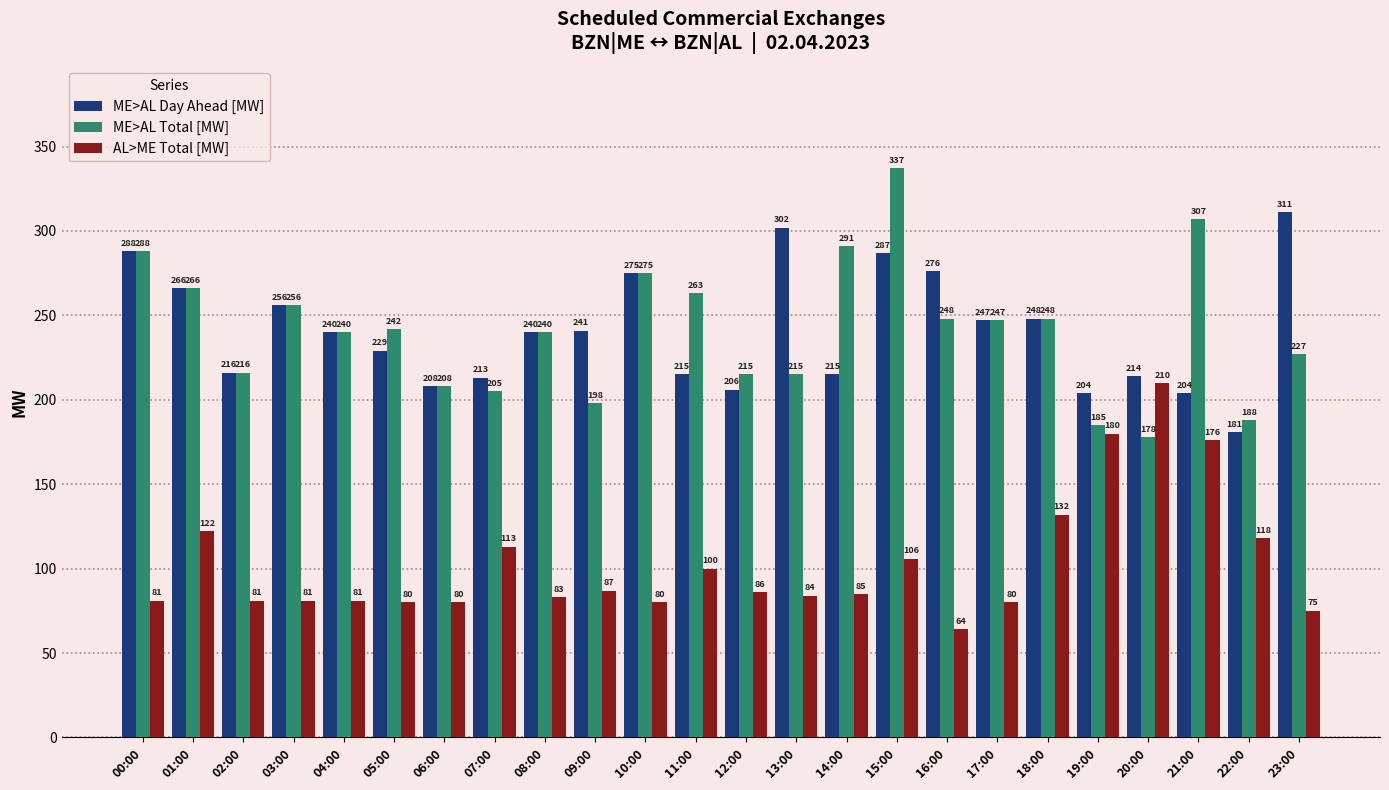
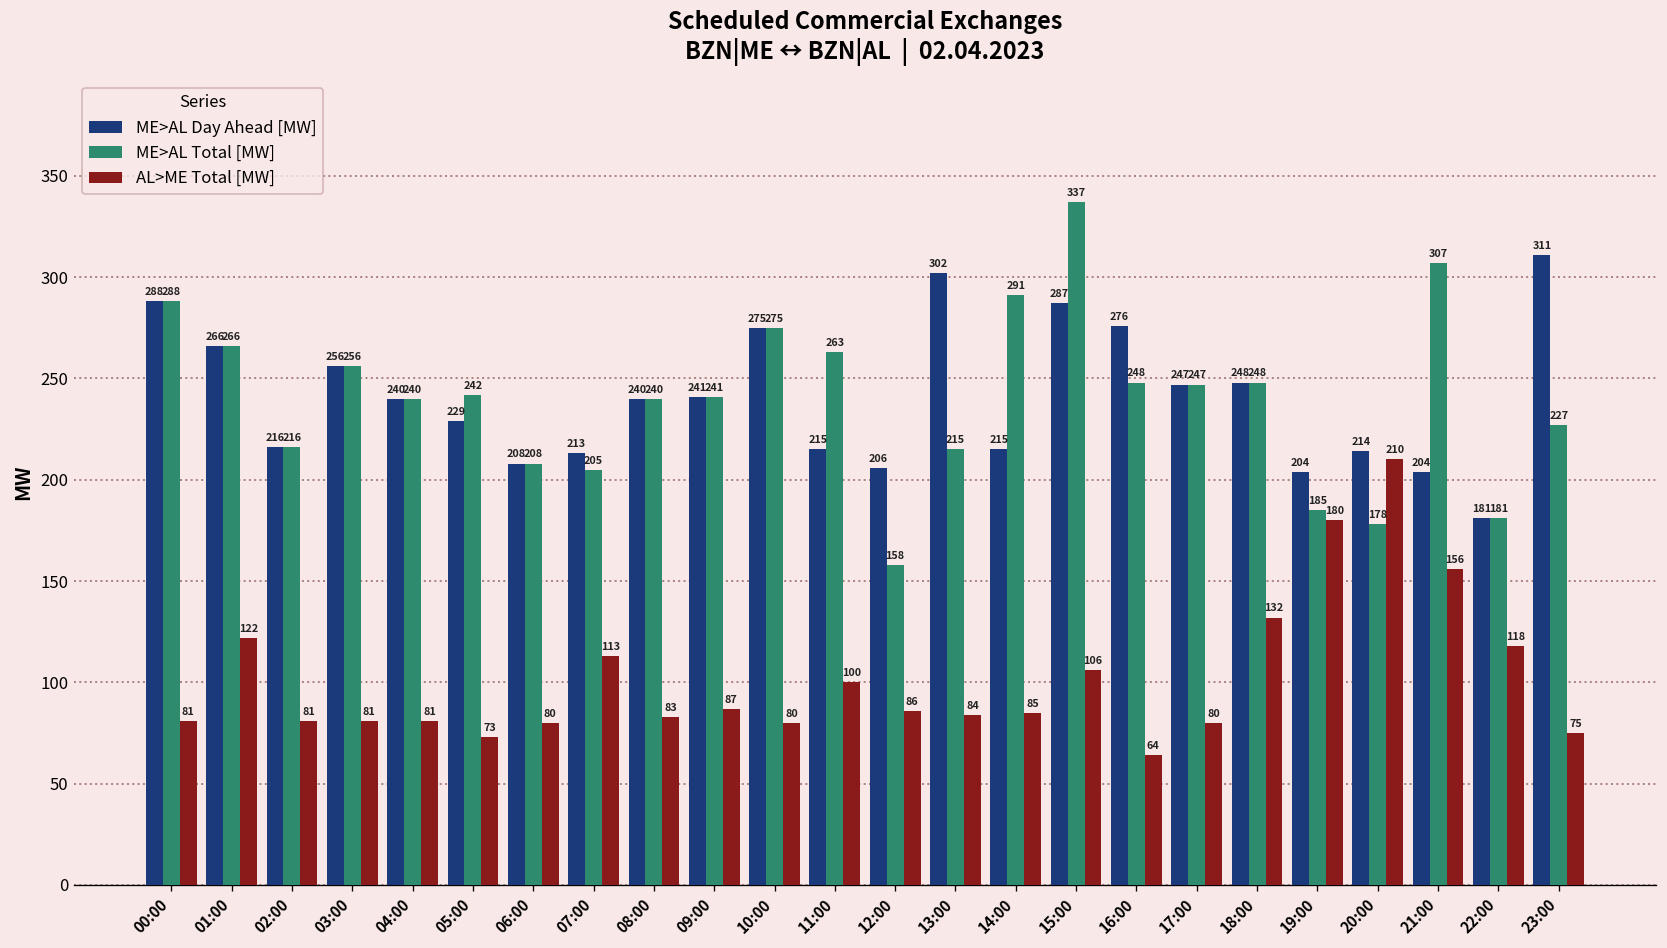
AL>ME Total [MW], 05:00: 80 -> 73
ME>AL Total [MW], 09:00: 198 -> 241
ME>AL Total [MW], 12:00: 215 -> 158
AL>ME Total [MW], 21:00: 176 -> 156
ME>AL Total [MW], 22:00: 188 -> 181
